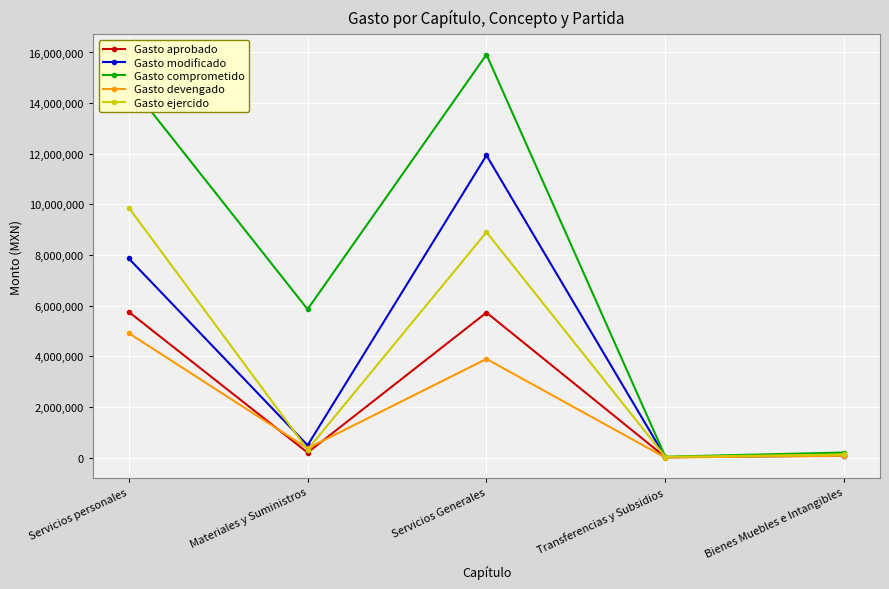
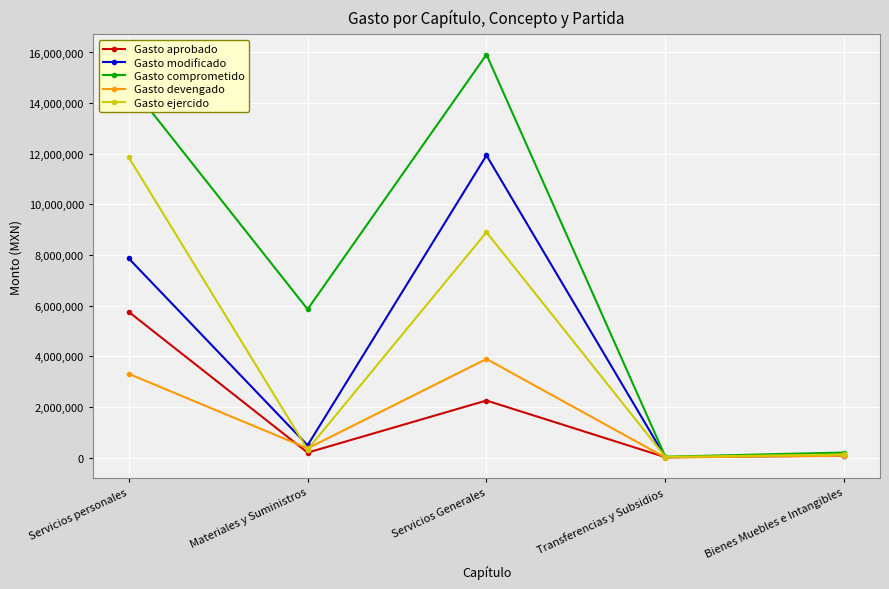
Gasto devengado, Servicios personales: 4,900,000 -> 3,300,000
Gasto ejercido, Servicios personales: 9,900,000 -> 11,900,000
Gasto aprobado, Servicios Generales: 5,700,000 -> 2,300,000
